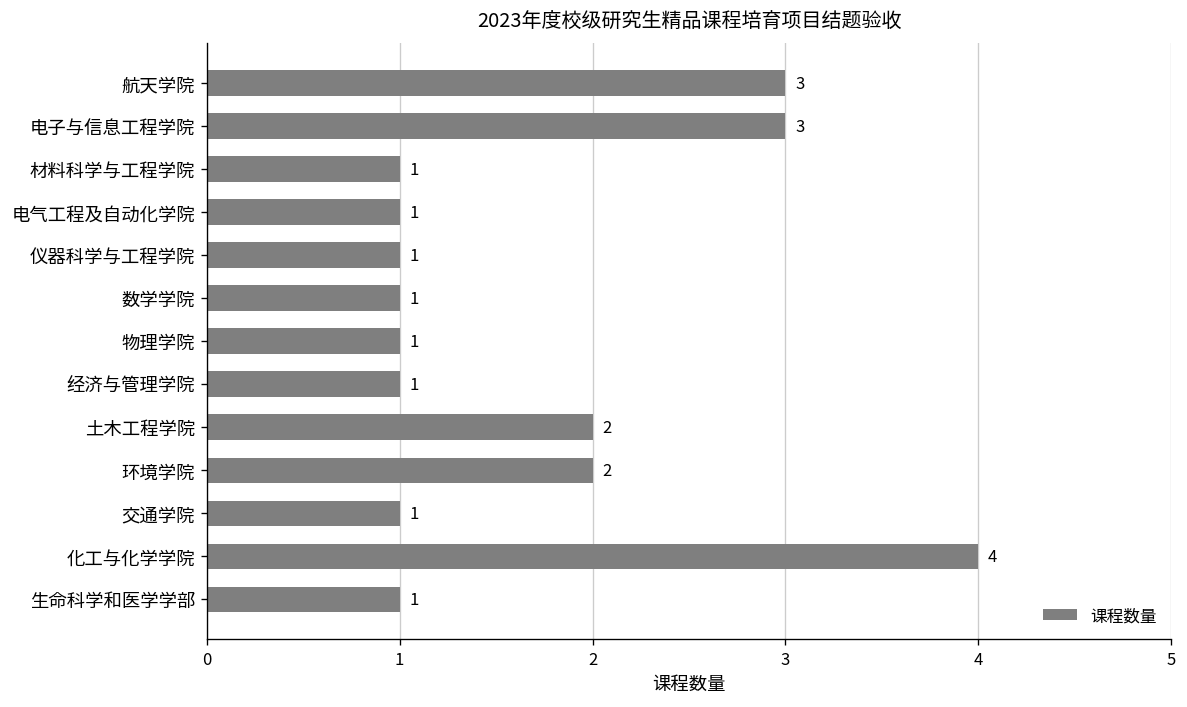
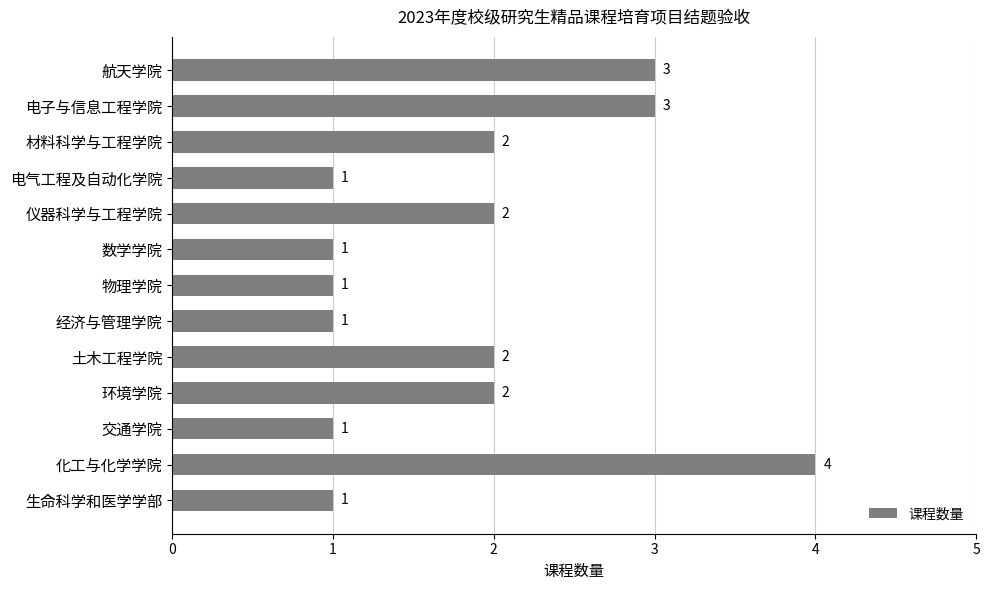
材料科学与工程学院: 1 -> 2
仪器科学与工程学院: 1 -> 2
